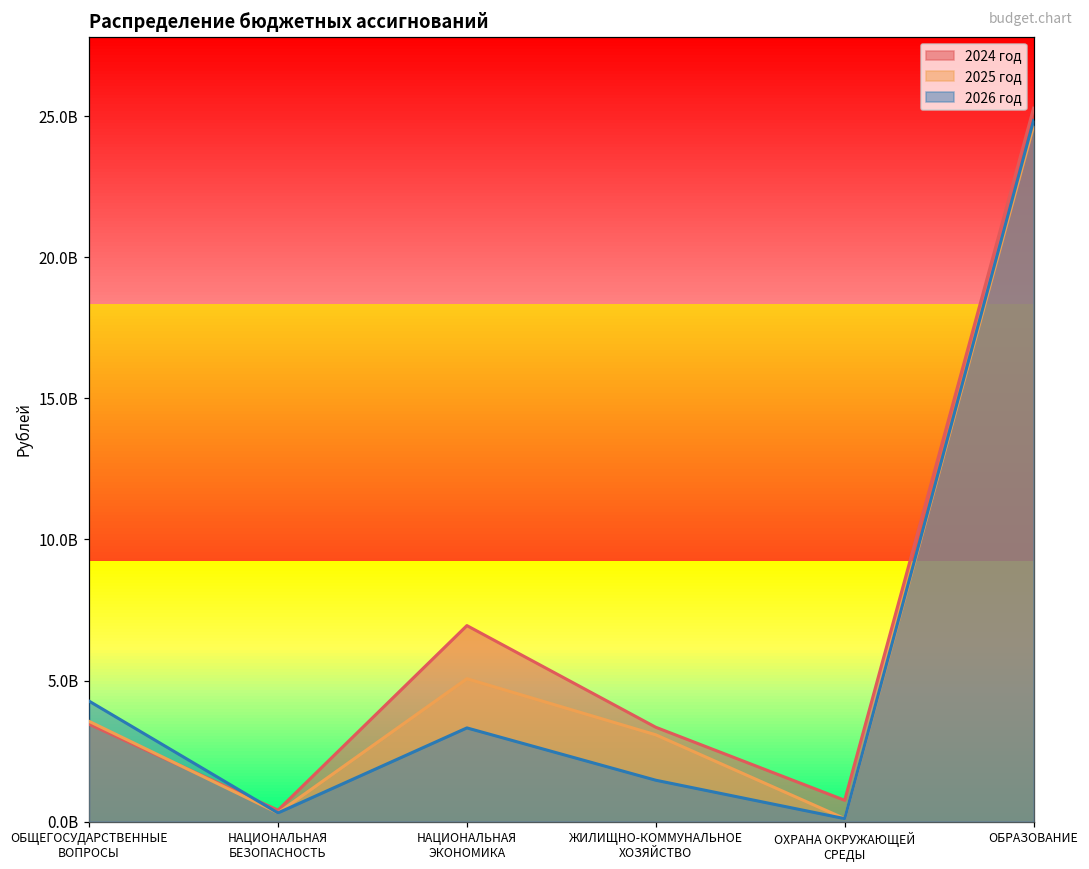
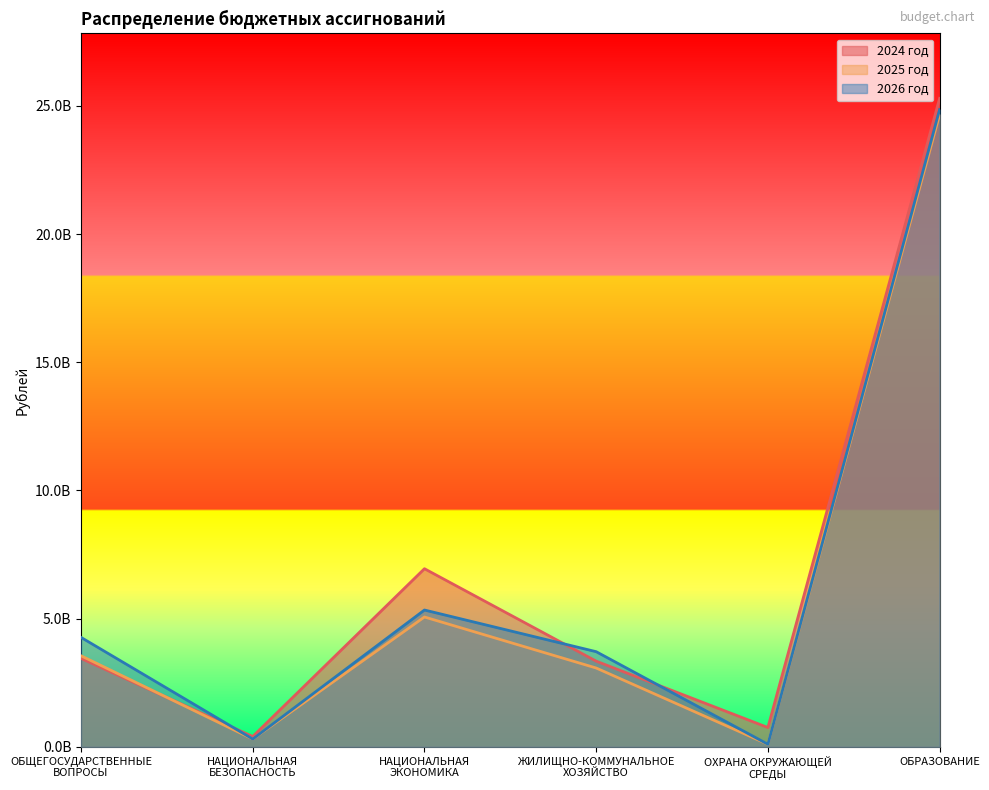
2026 год, НАЦИОНАЛЬНАЯ ЭКОНОМИКА: 3300000000 -> 5300000000
2026 год, ЖИЛИЩНО-КОММУНАЛЬНОЕ ХОЗЯЙСТВО: 1500000000 -> 3700000000
